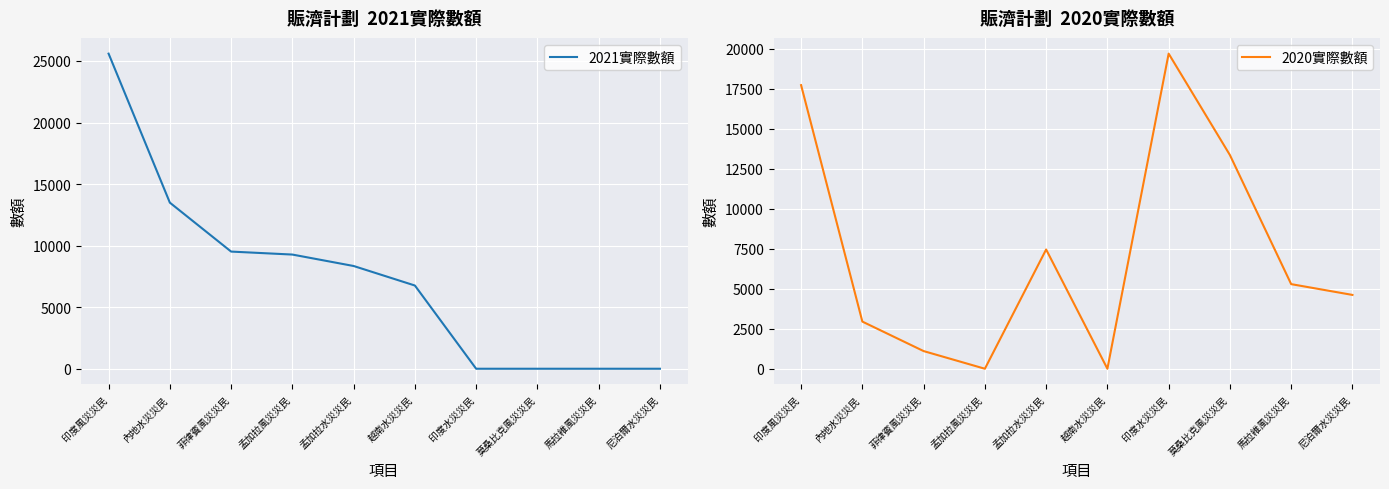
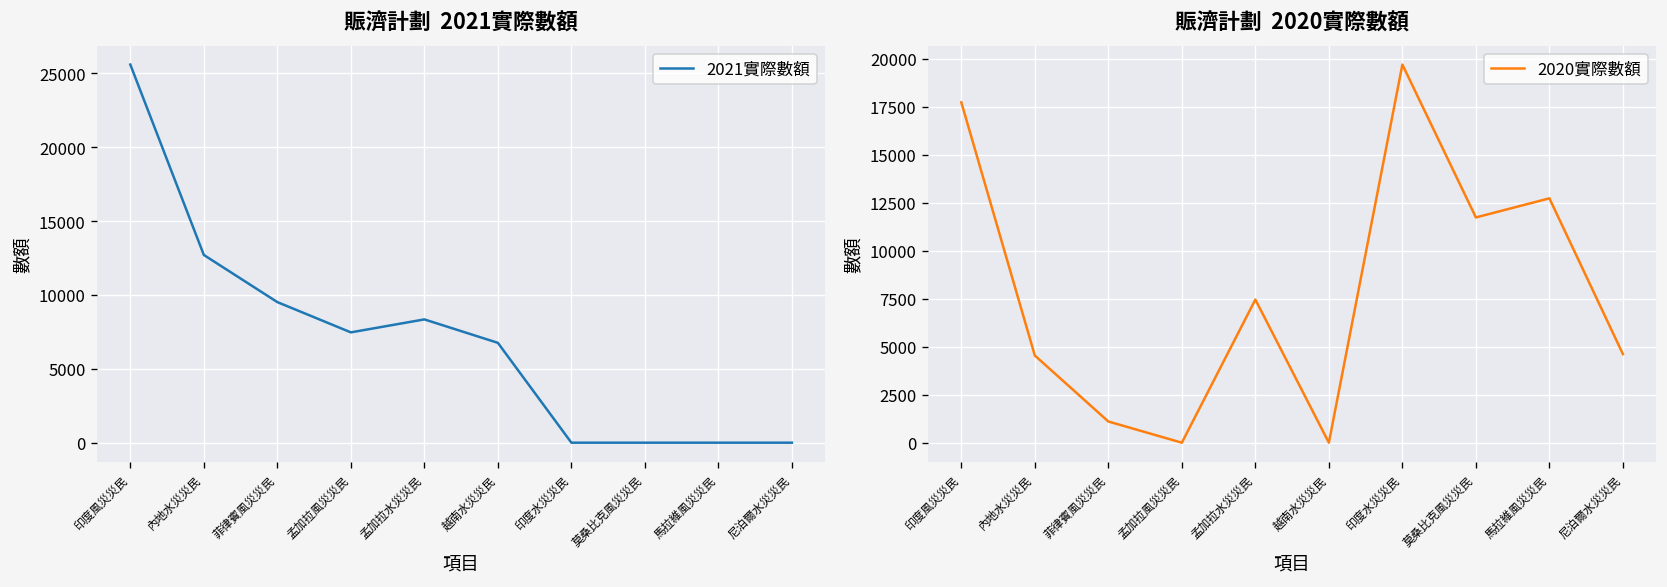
賑濟計劃 2021實際數額, 內地水災災民: 13500 -> 12700
賑濟計劃 2021實際數額, 孟加拉風災災民: 9300 -> 7500
賑濟計劃 2020實際數額, 內地水災災民: 2900 -> 4500
賑濟計劃 2020實際數額, 莫桑比克風災災民: 13400 -> 11700
賑濟計劃 2020實際數額, 馬拉維風災災民: 5300 -> 12700
